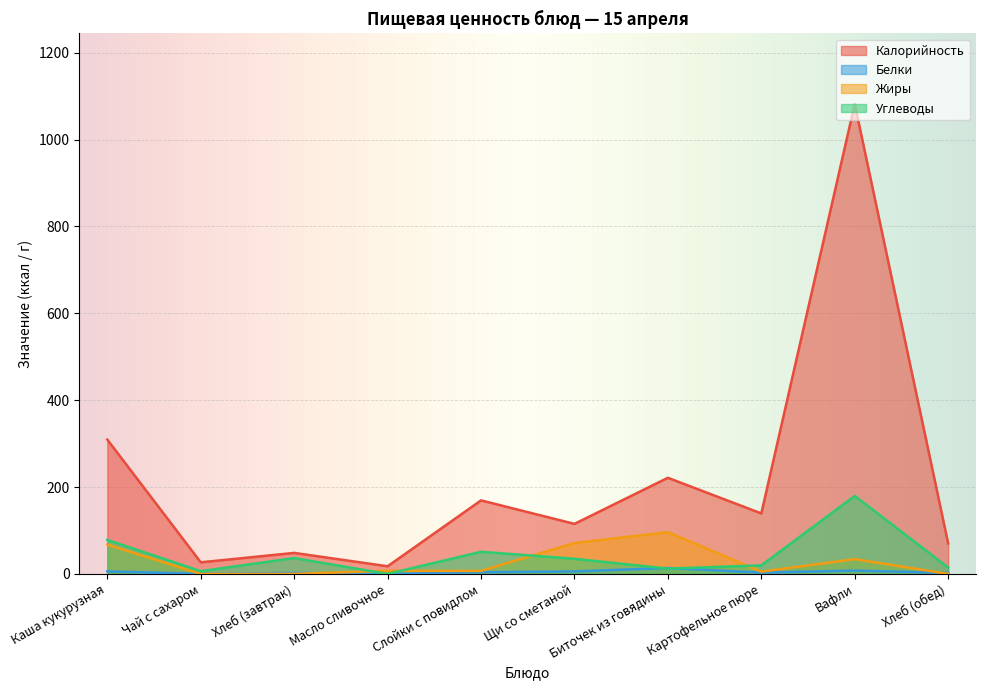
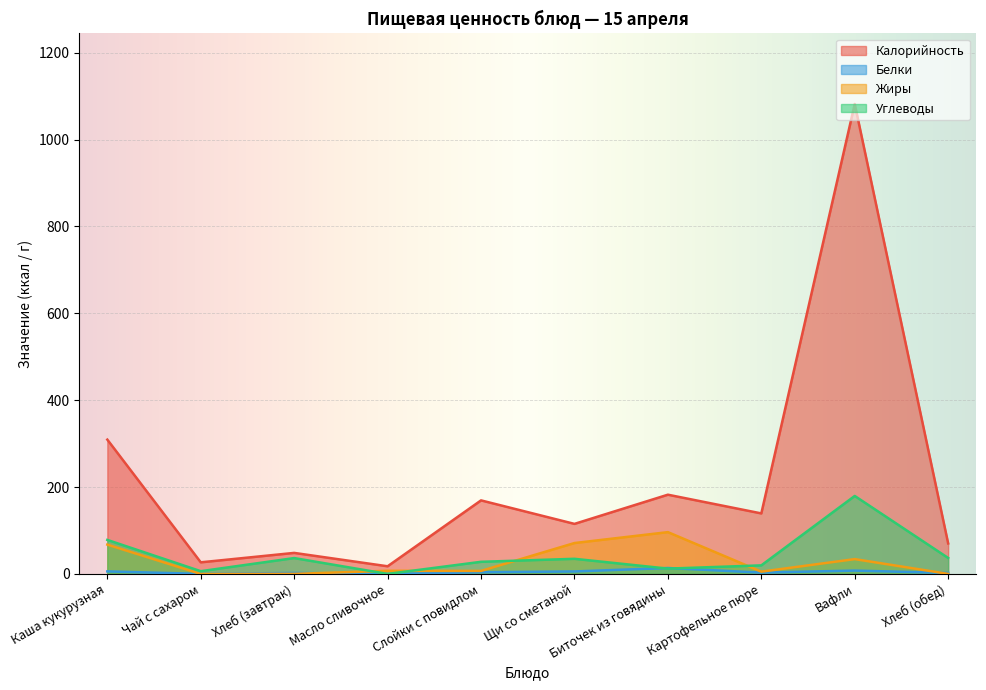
Углеводы, Слойки с повидлом: 50 -> 30
Калорийность, Биточек из говядины: 220 -> 180
Углеводы, Хлеб (обед): 10 -> 40
